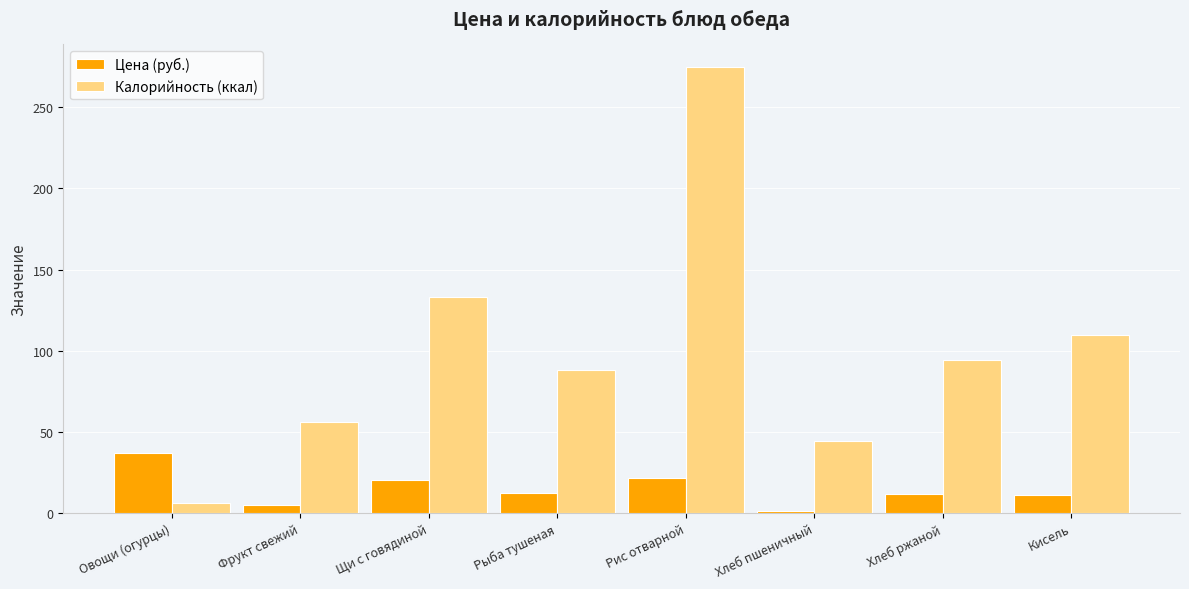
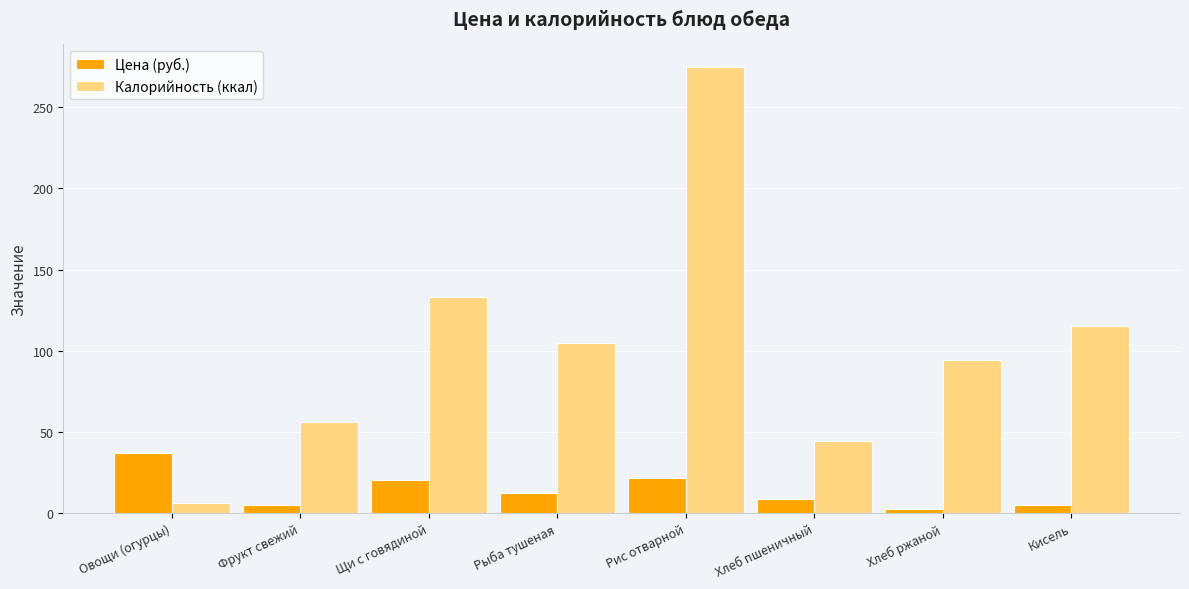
Калорийность (ккал), Рыба тушеная: 88 -> 105
Цена (руб.), Хлеб пшеничный: 2 -> 9
Цена (руб.), Хлеб ржаной: 12 -> 3
Цена (руб.), Кисель: 11 -> 5
Калорийность (ккал), Кисель: 110 -> 115
